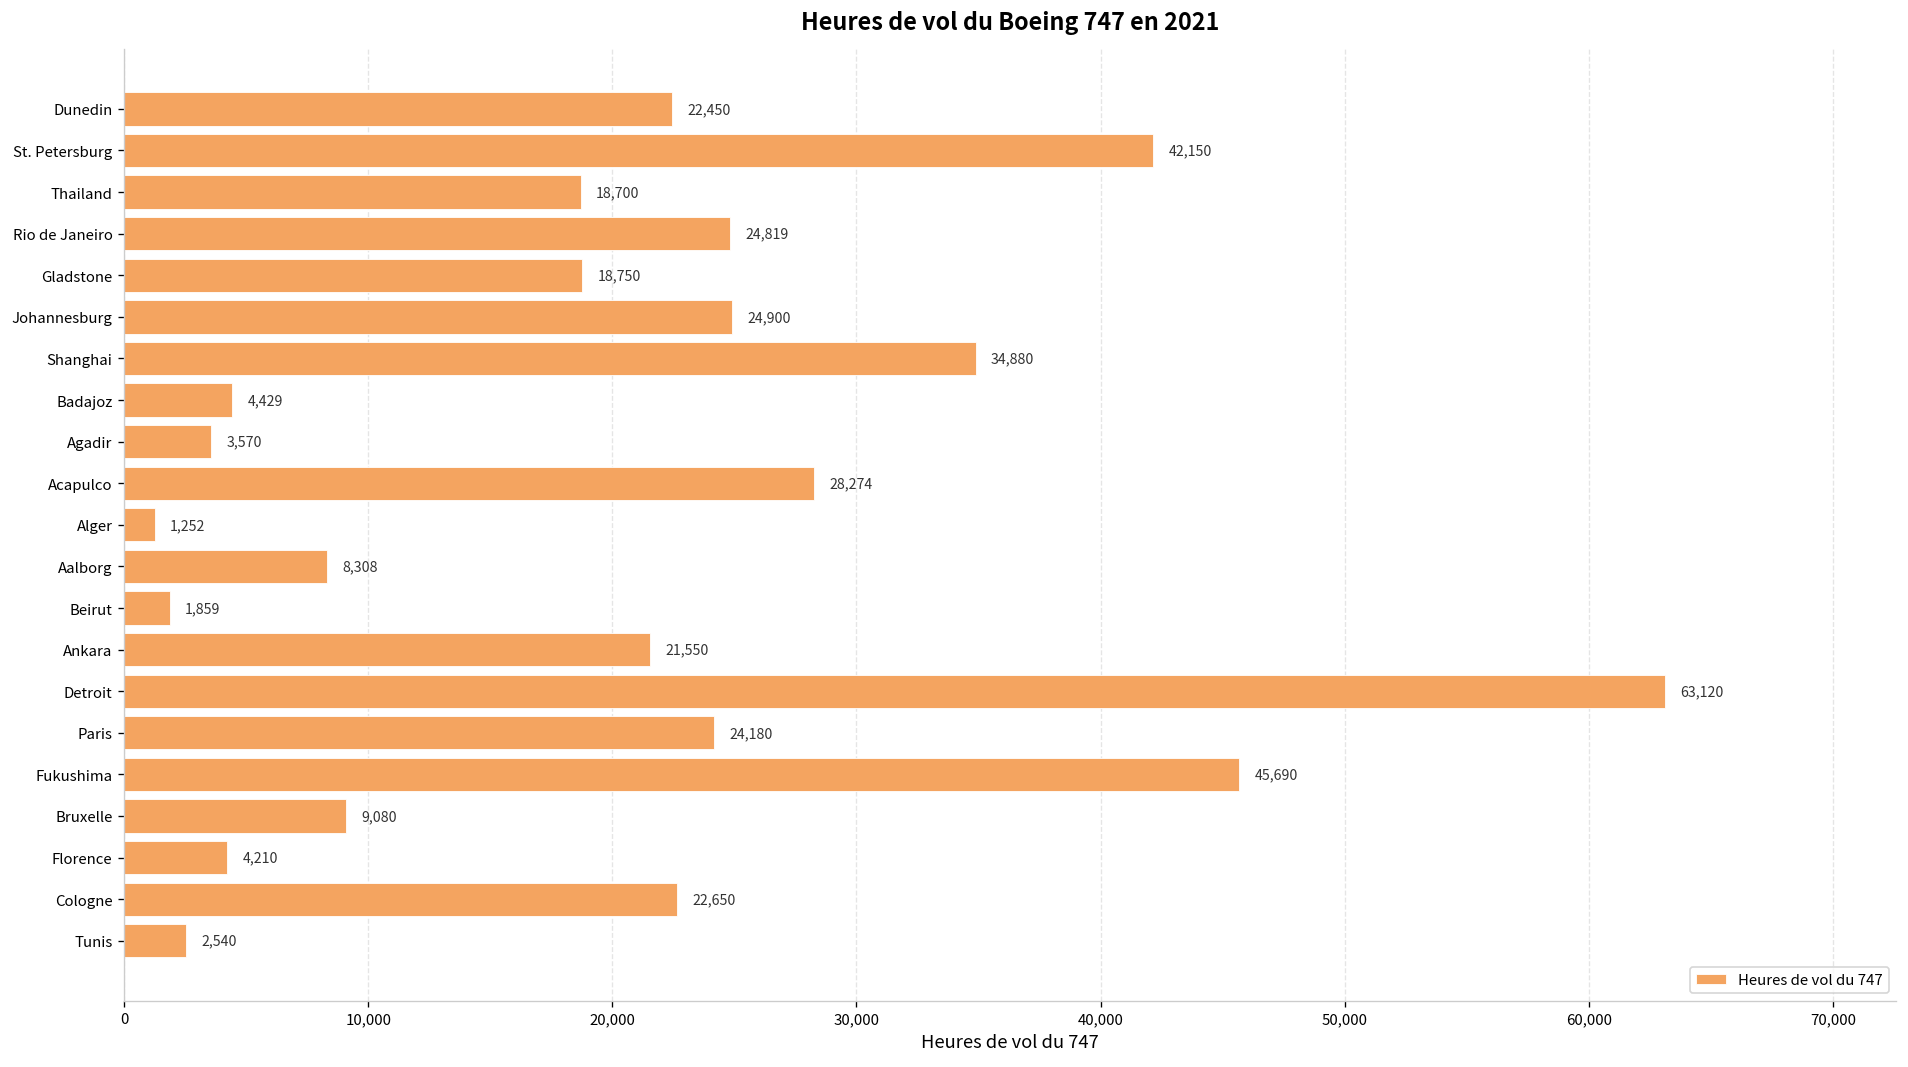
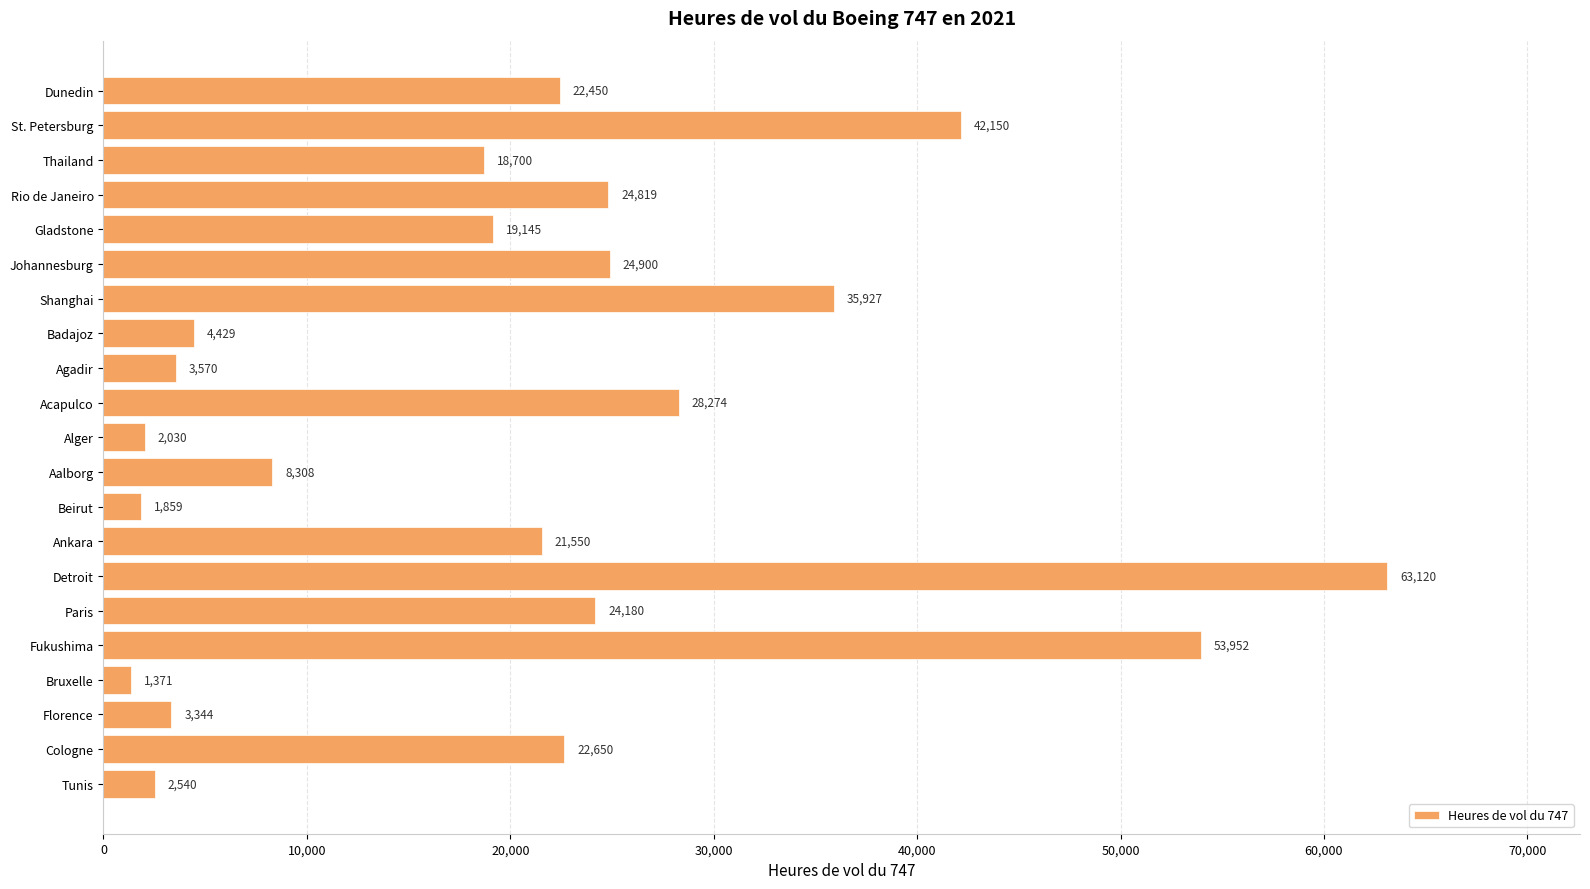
Gladstone: 18,750 -> 19,145
Shanghai: 34,880 -> 35,927
Alger: 1,252 -> 2,030
Fukushima: 45,690 -> 53,952
Bruxelle: 9,080 -> 1,371
Florence: 4,210 -> 3,344
